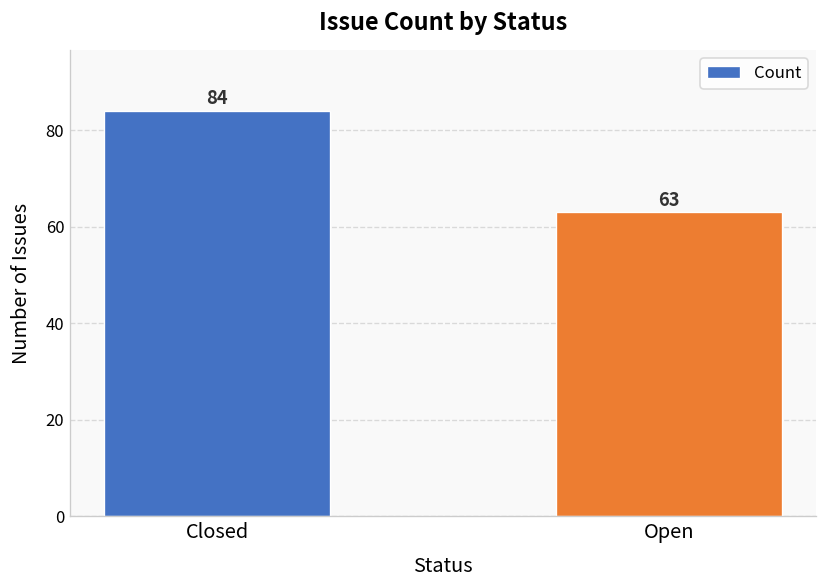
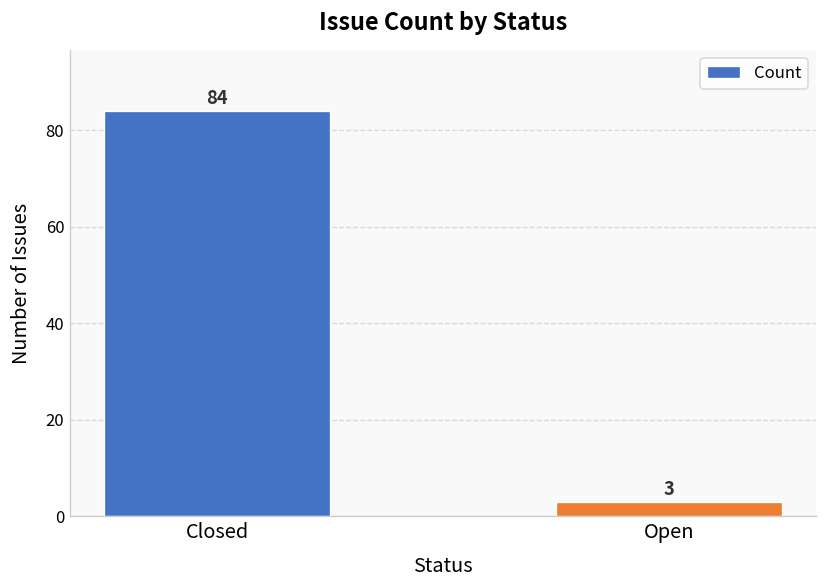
Open: 63 -> 3
